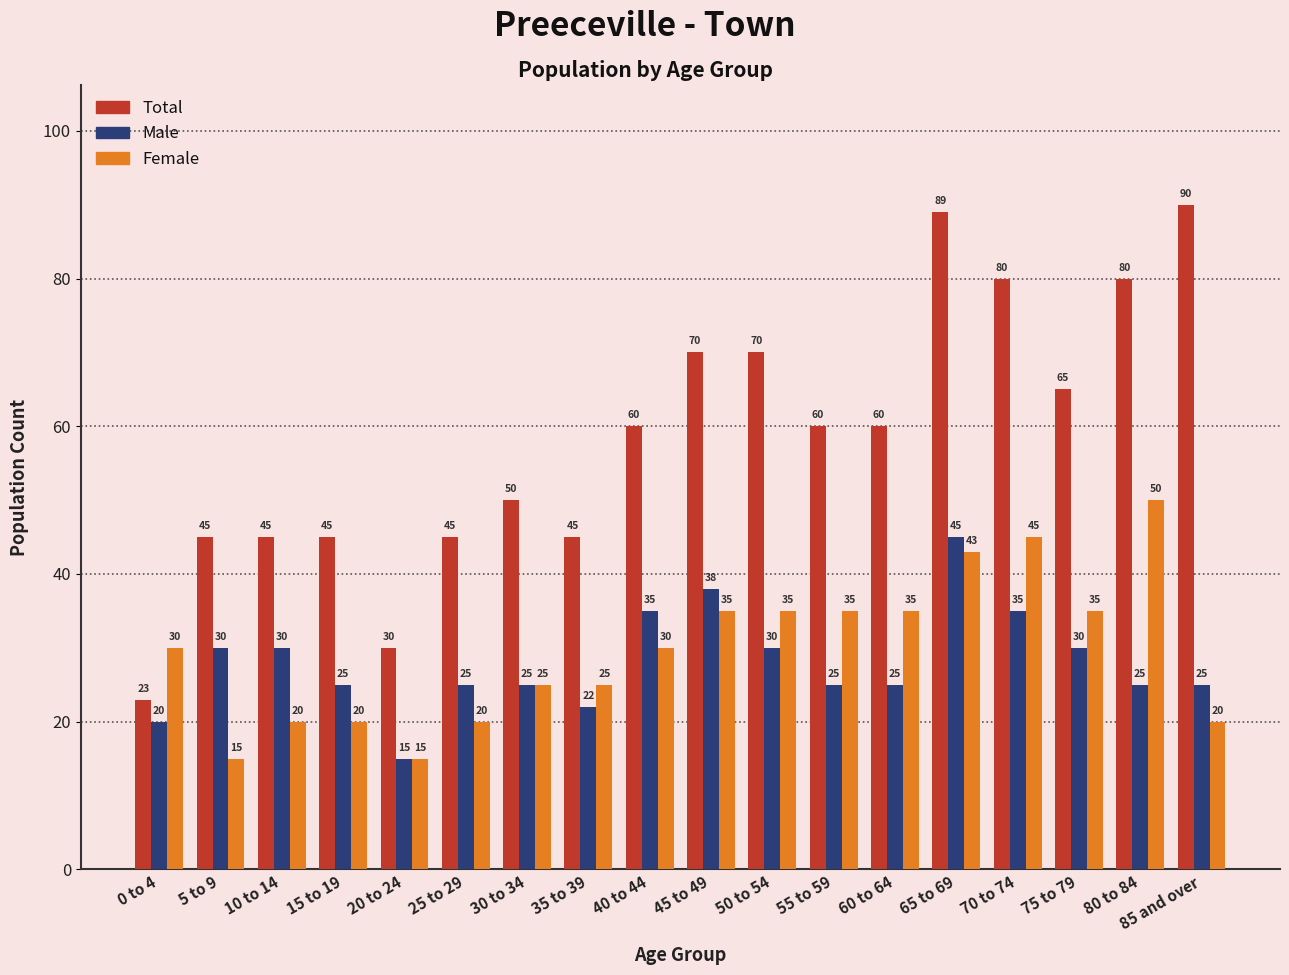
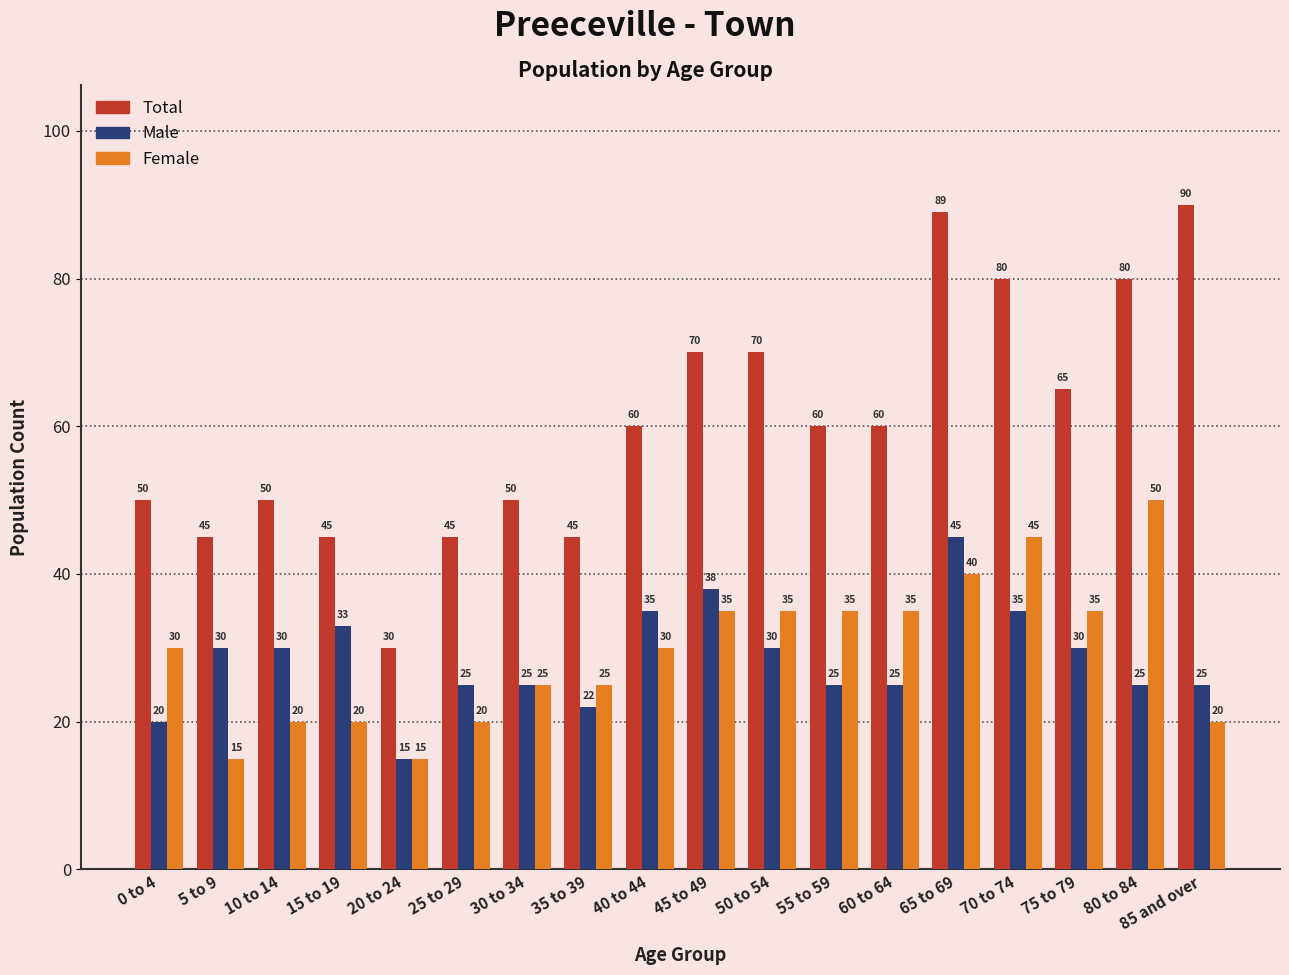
Total, 0 to 4: 23 -> 50
Total, 10 to 14: 45 -> 50
Male, 15 to 19: 25 -> 33
Female, 65 to 69: 43 -> 40
